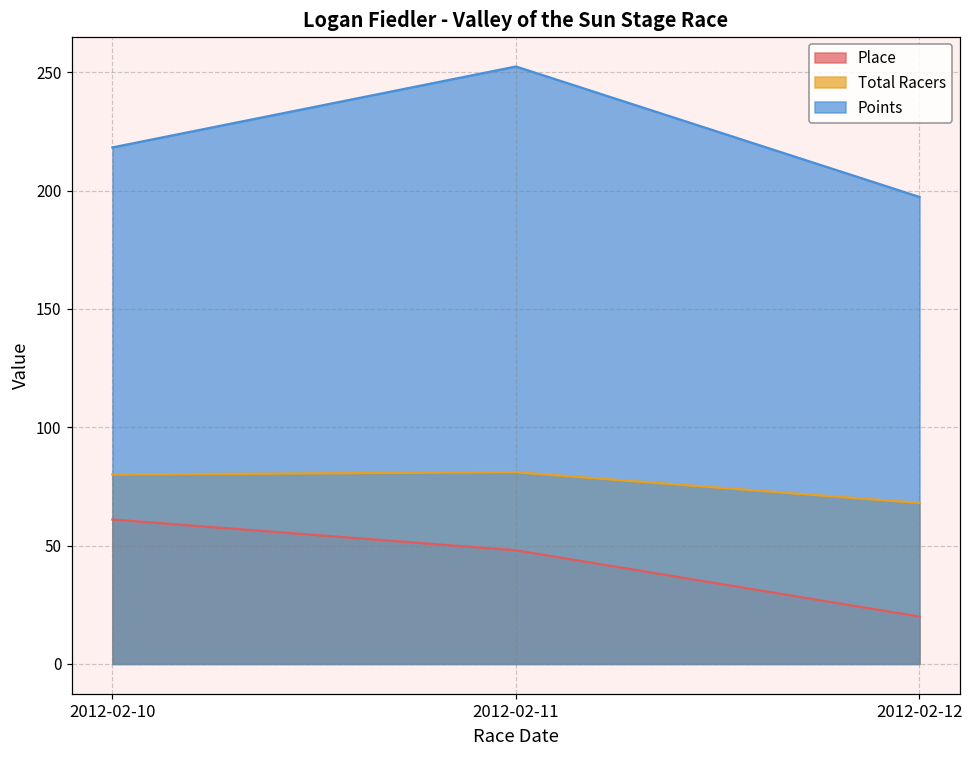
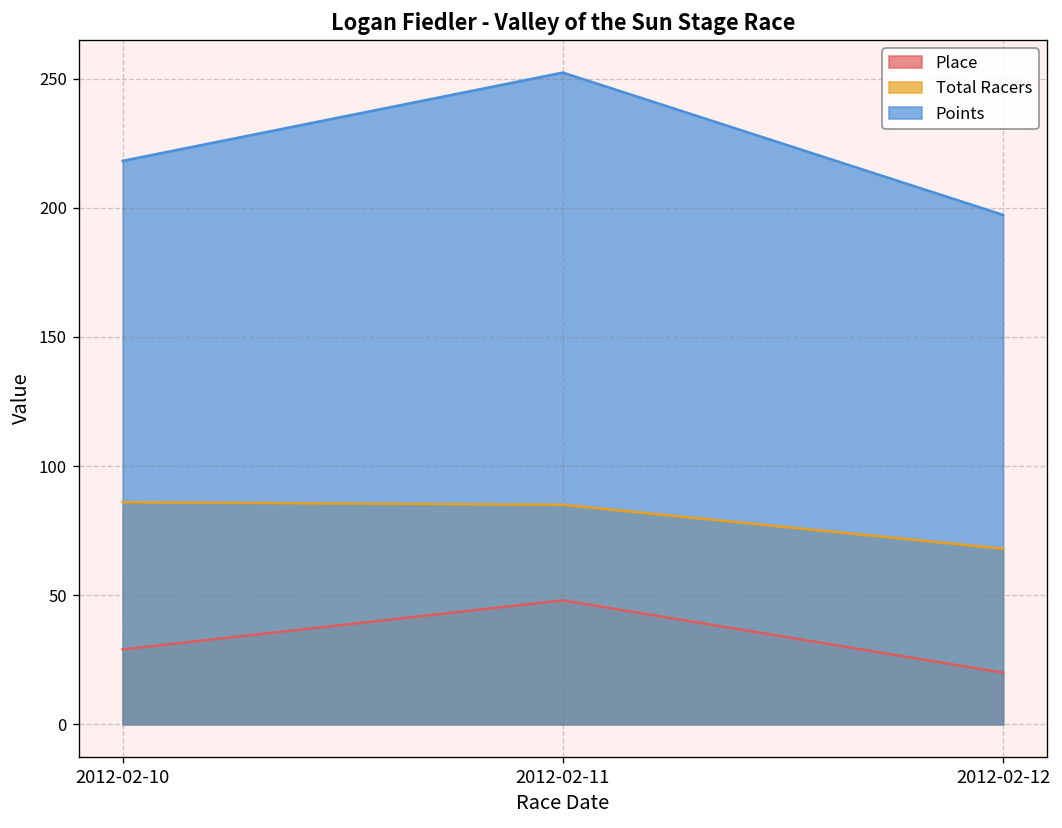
Place, 2012-02-10: 61 -> 29
Total Racers, 2012-02-10: 80 -> 86
Total Racers, 2012-02-11: 81 -> 85
